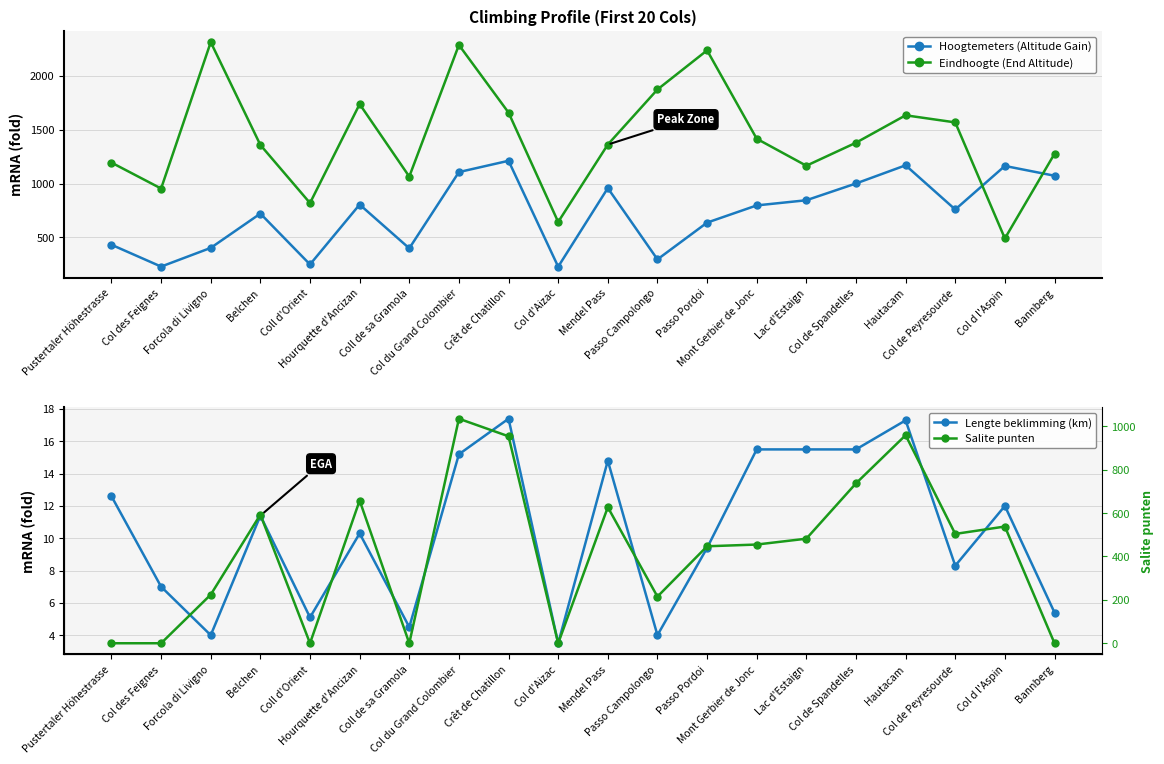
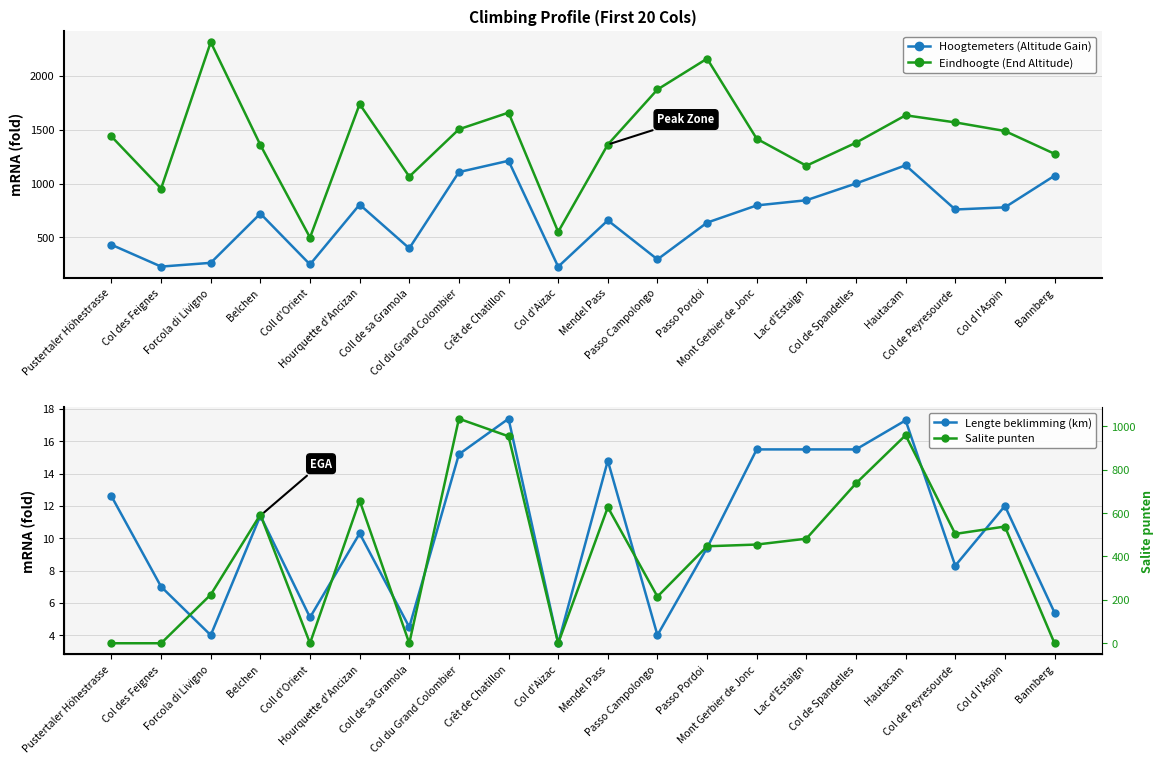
Climbing Profile (First 20 Cols), Eindhoogte (End Altitude), Pustertaler Höhestrasse: 1200 -> 1440
Climbing Profile (First 20 Cols), Hoogtemeters (Altitude Gain), Forcola di Livigno: 400 -> 260
Climbing Profile (First 20 Cols), Eindhoogte (End Altitude), Coll d'Orient: 820 -> 500
Climbing Profile (First 20 Cols), Eindhoogte (End Altitude), Col du Grand Colombier: 2290 -> 1510
Climbing Profile (First 20 Cols), Eindhoogte (End Altitude), Col d'Aizac: 640 -> 550
Climbing Profile (First 20 Cols), Hoogtemeters (Altitude Gain), Mendel Pass: 960 -> 660
Climbing Profile (First 20 Cols), Eindhoogte (End Altitude), Passo Pordoi: 2240 -> 2160
Climbing Profile (First 20 Cols), Hoogtemeters (Altitude Gain), Col d l'Aspin: 1160 -> 780
Climbing Profile (First 20 Cols), Eindhoogte (End Altitude), Col d l'Aspin: 490 -> 1490
